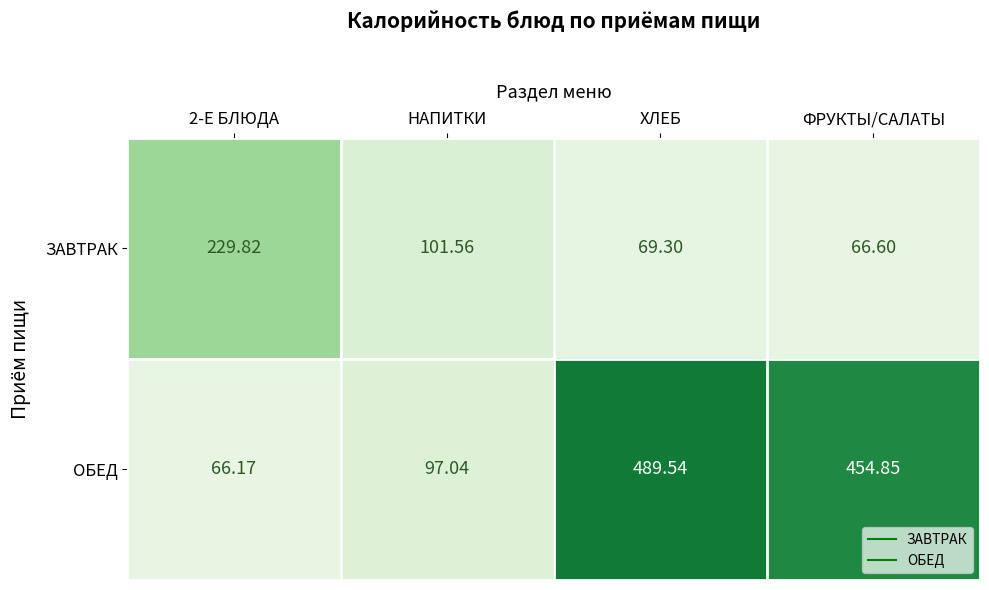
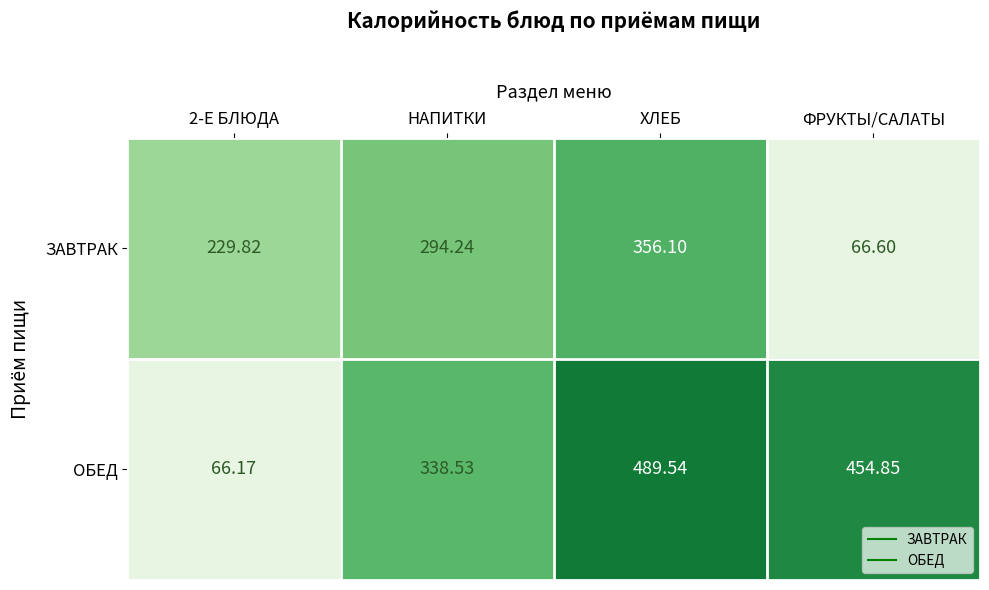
ЗАВТРАК, НАПИТКИ: 101.56 -> 294.24
ЗАВТРАК, ХЛЕБ: 69.30 -> 356.10
ОБЕД, НАПИТКИ: 97.04 -> 338.53
